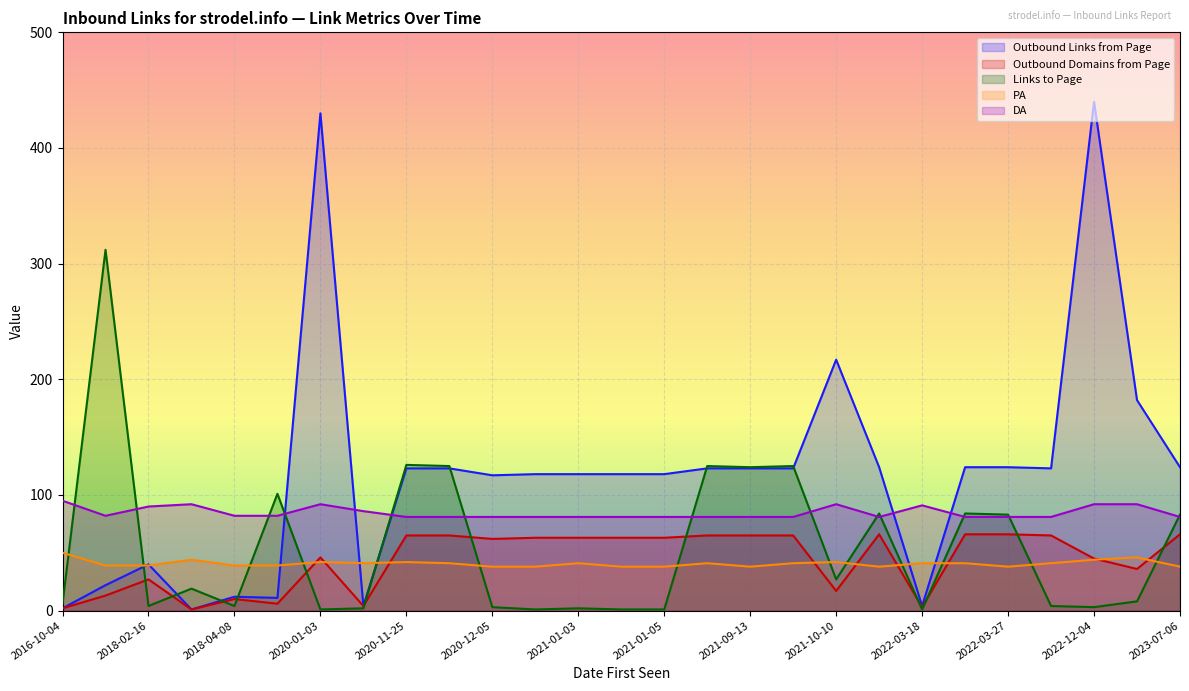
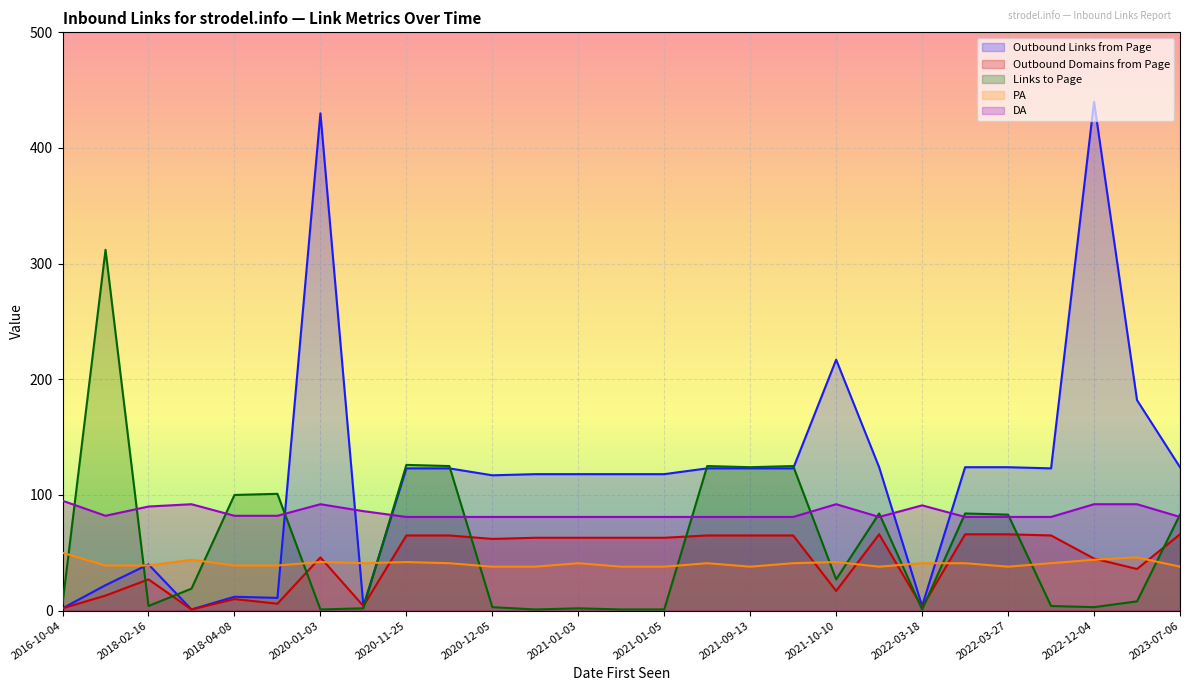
Links to Page, 2018-04-08: 4 -> 100
